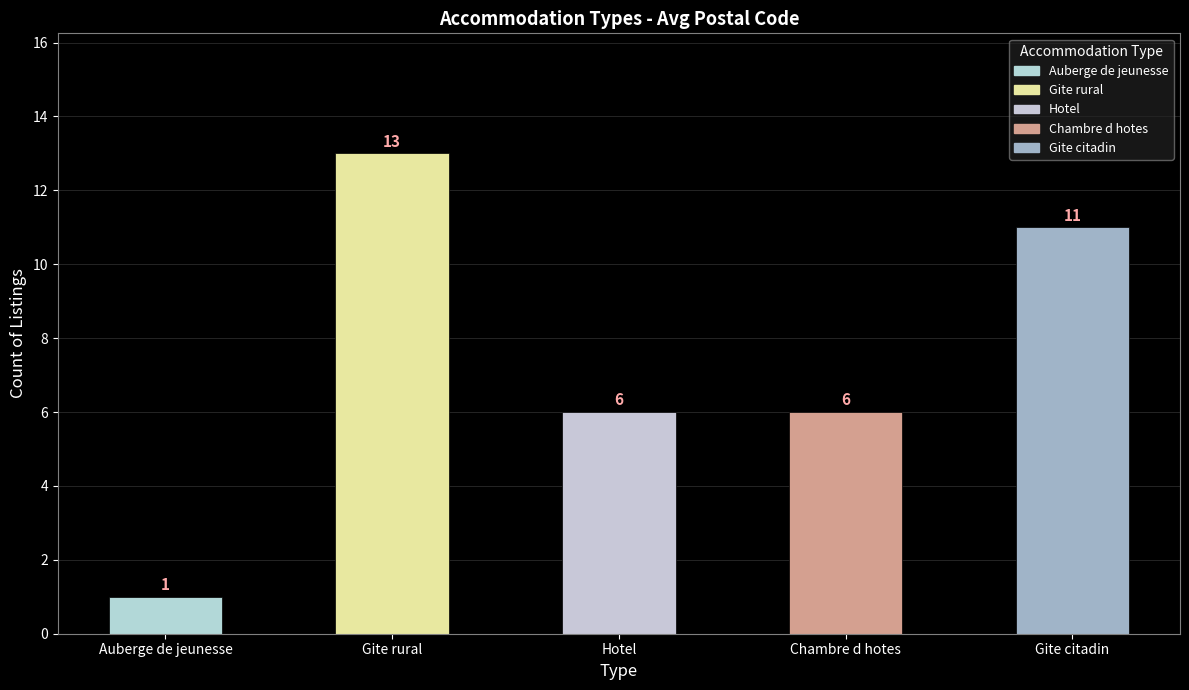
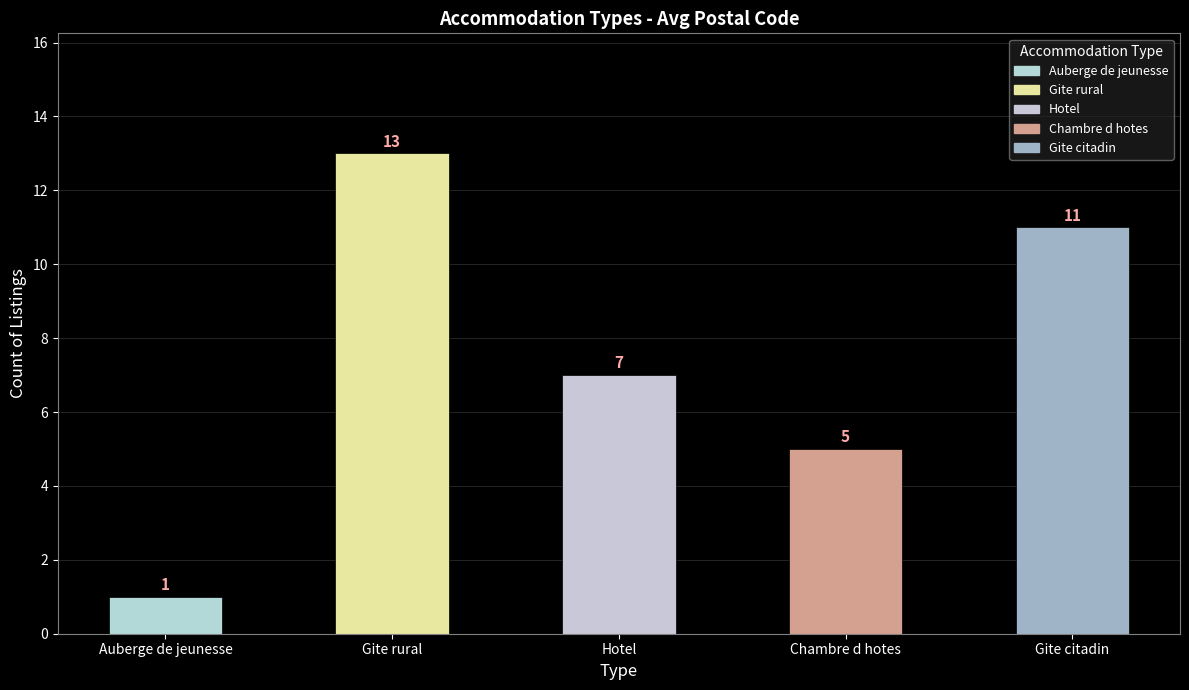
Hotel: 6 -> 7
Chambre d hotes: 6 -> 5
